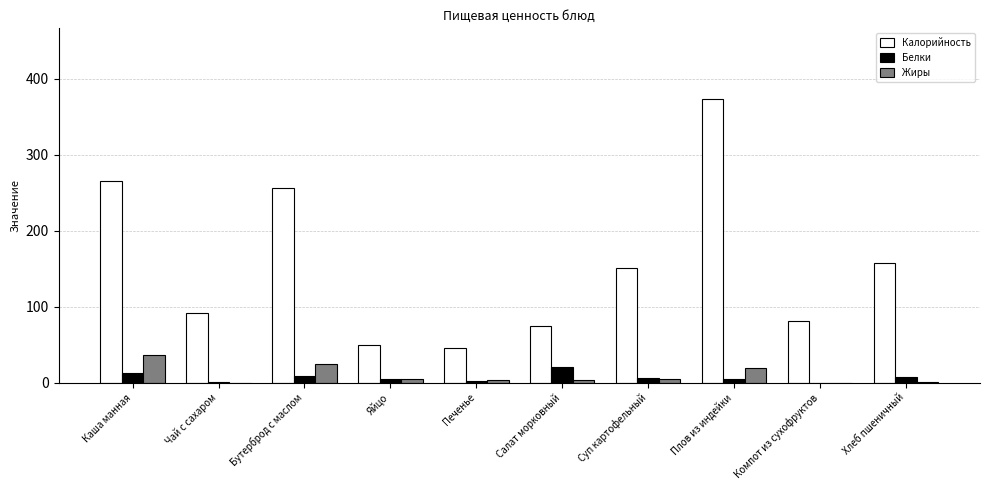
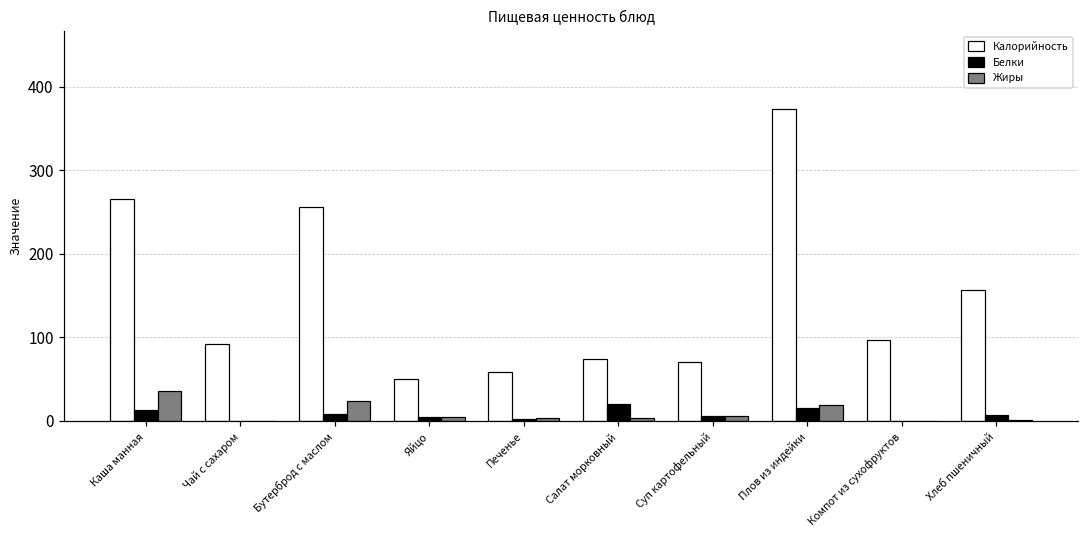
Калорийность, Печенье: 50 -> 60
Калорийность, Суп картофельный: 150 -> 70
Белки, Плов из индейки: 10 -> 20
Калорийность, Компот из сухофруктов: 80 -> 100
